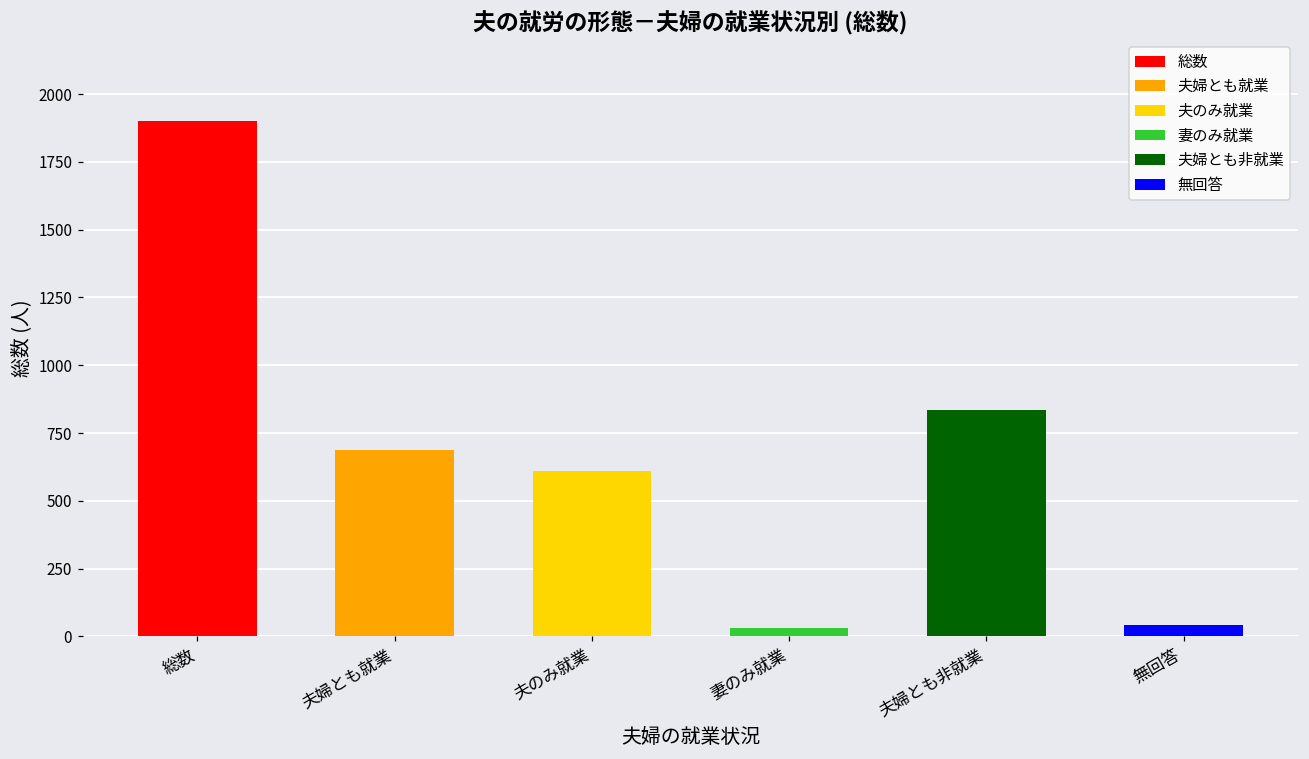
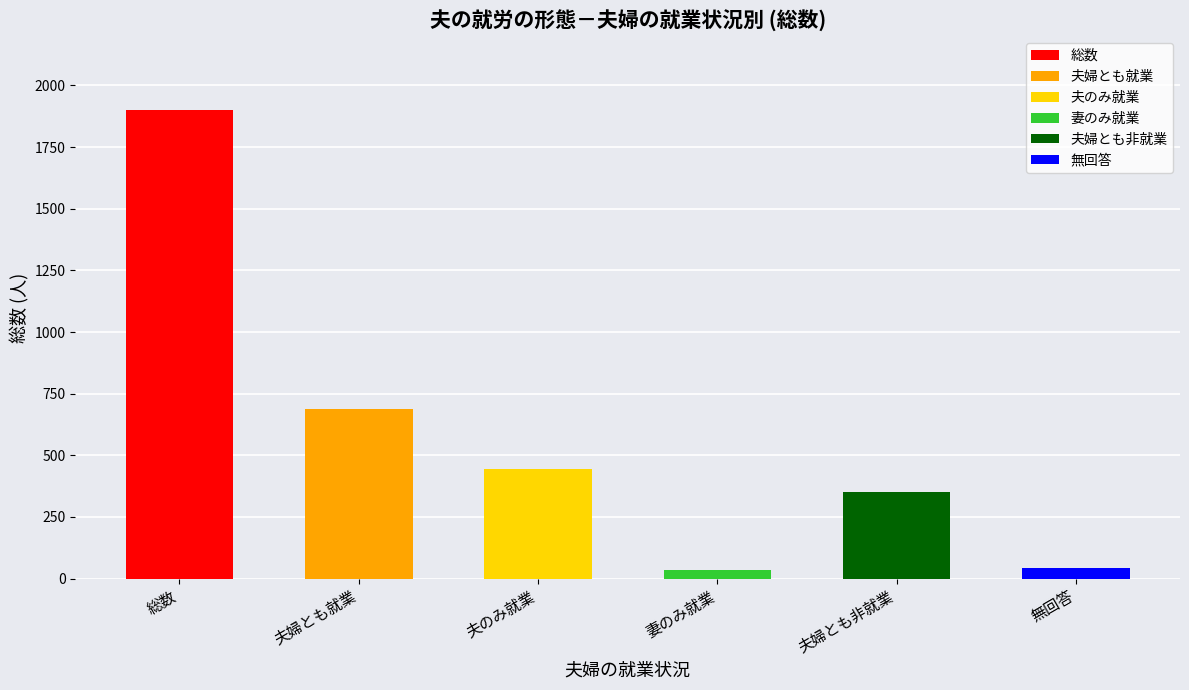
夫のみ就業: 610 -> 450
夫婦とも非就業: 840 -> 350
